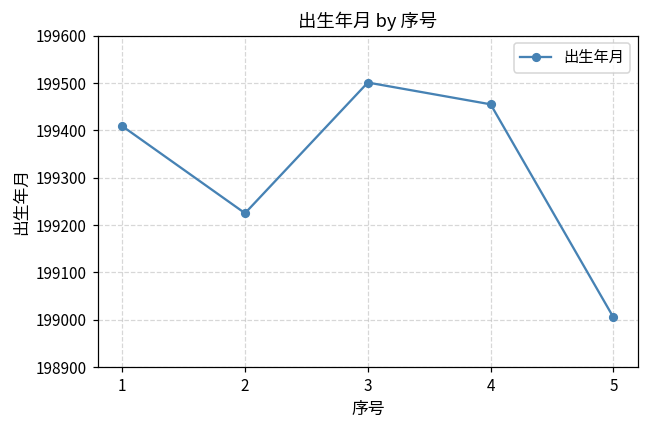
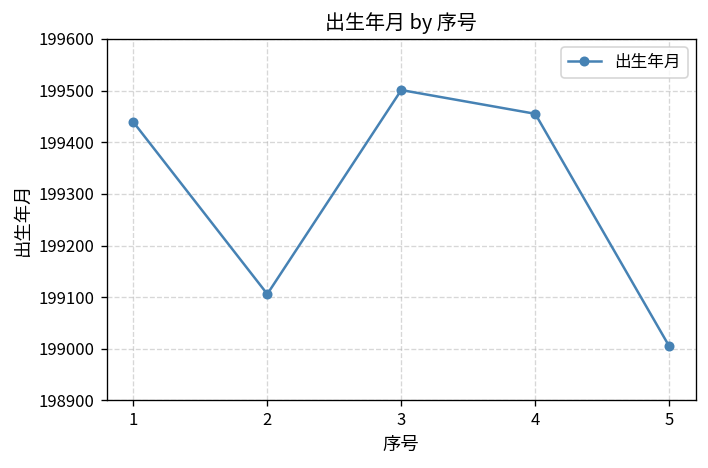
1: 199410 -> 199440
2: 199230 -> 199110
